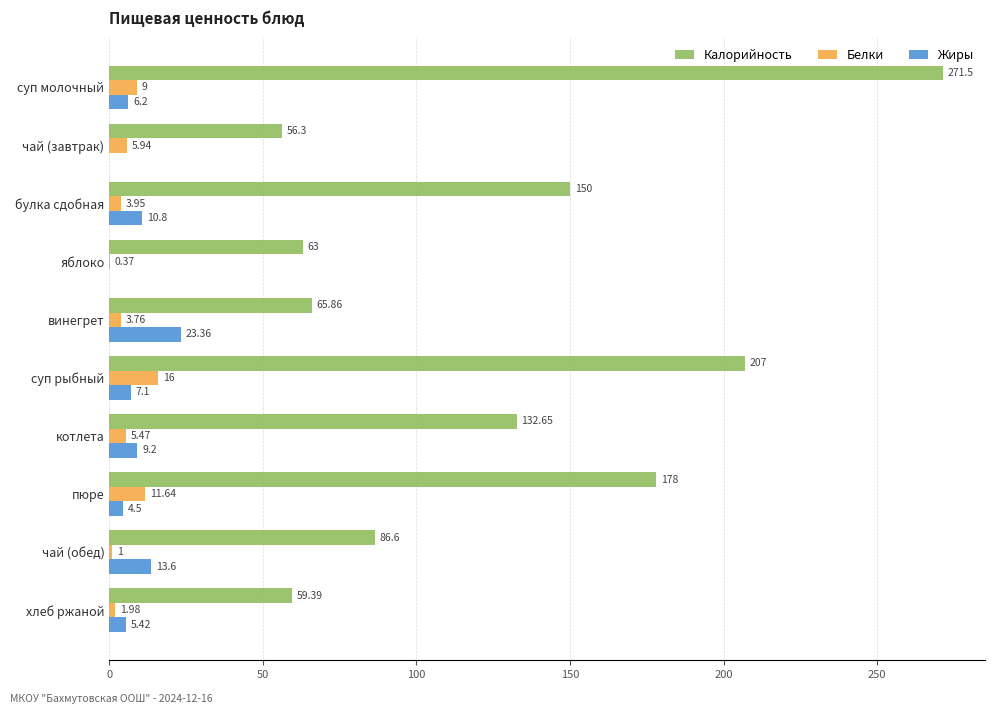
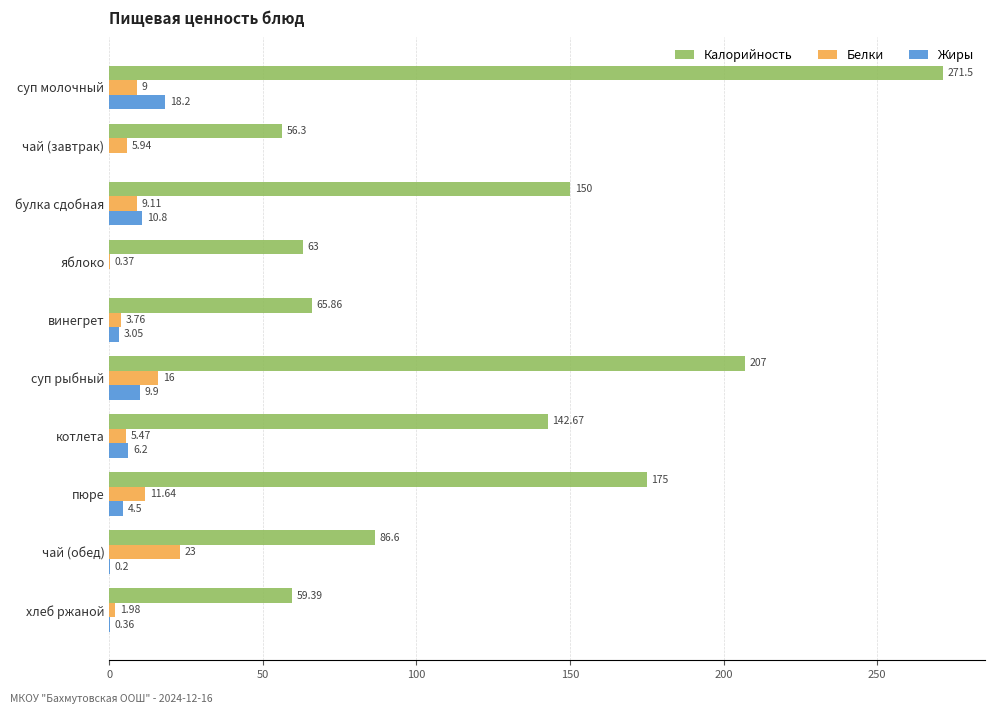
Жиры, суп молочный: 6.2 -> 18.2
Белки, булка сдобная: 3.95 -> 9.11
Жиры, винегрет: 23.36 -> 3.05
Жиры, суп рыбный: 7.1 -> 9.9
Калорийность, котлета: 132.65 -> 142.67
Жиры, котлета: 9.2 -> 6.2
Калорийность, пюре: 178 -> 175
Белки, чай (обед): 1 -> 23
Жиры, чай (обед): 13.6 -> 0.2
Жиры, хлеб ржаной: 5.42 -> 0.36
